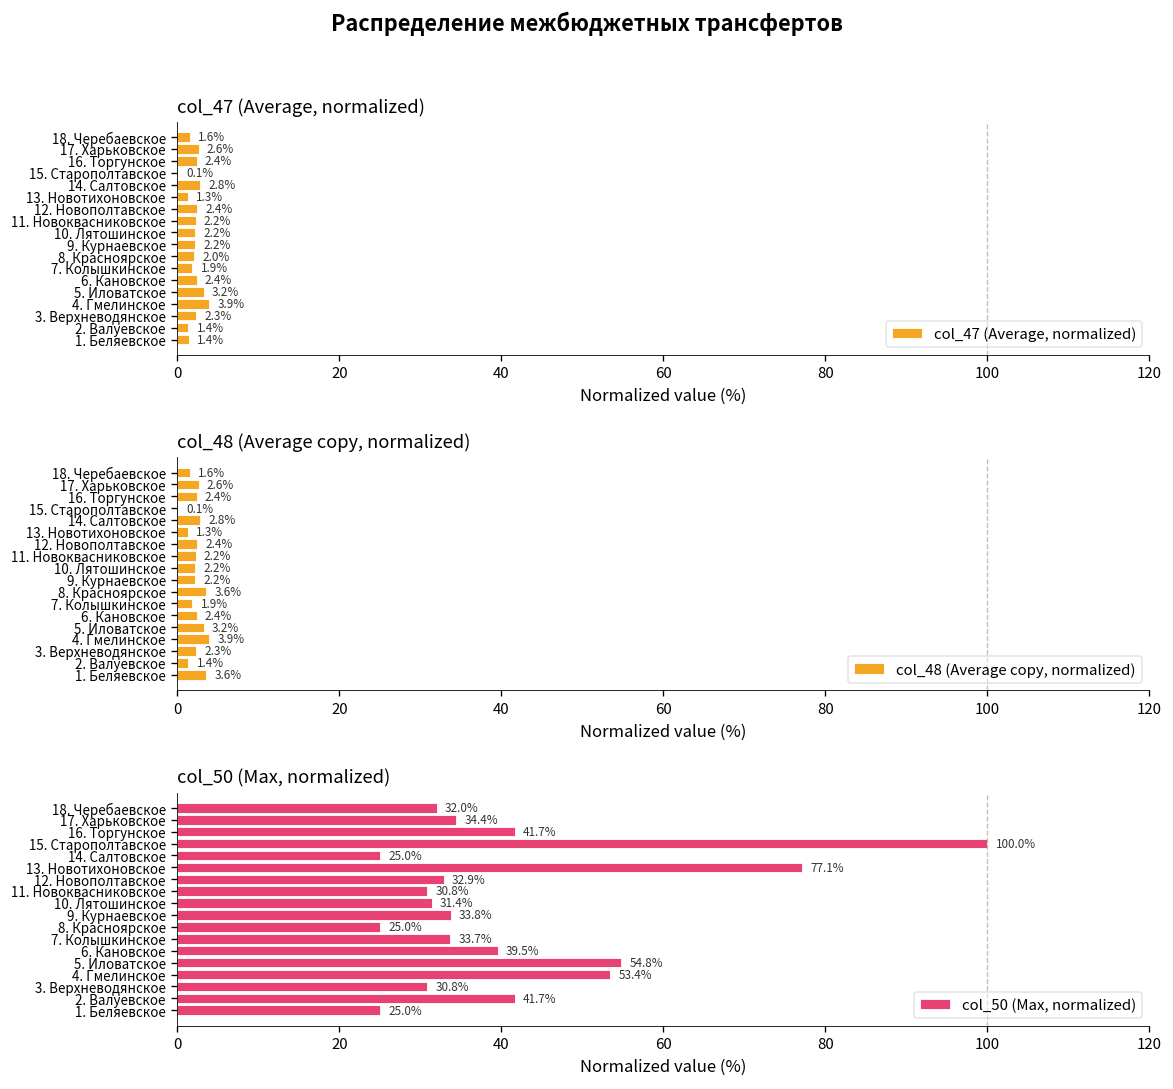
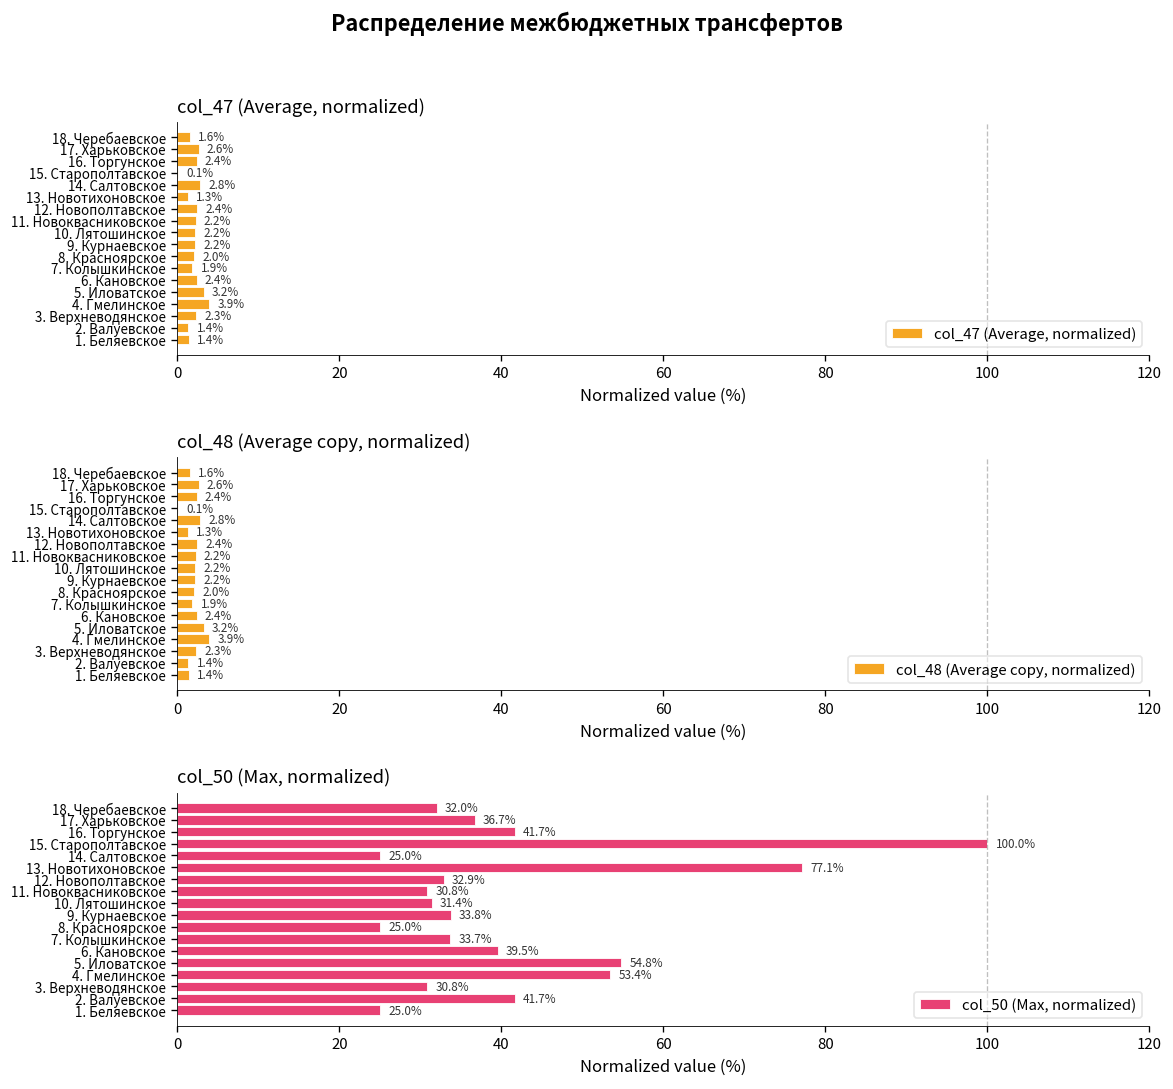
col_48 (Average copy, normalized), 8. Красноярское: 3.6% -> 2.0%
col_48 (Average copy, normalized), 1. Беляевское: 3.6% -> 1.4%
col_50 (Max, normalized), 17. Харьковское: 34.4% -> 36.7%
